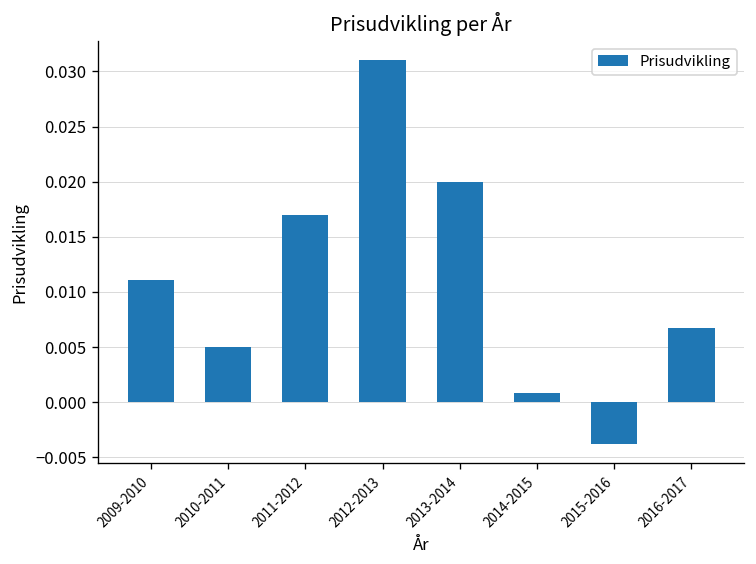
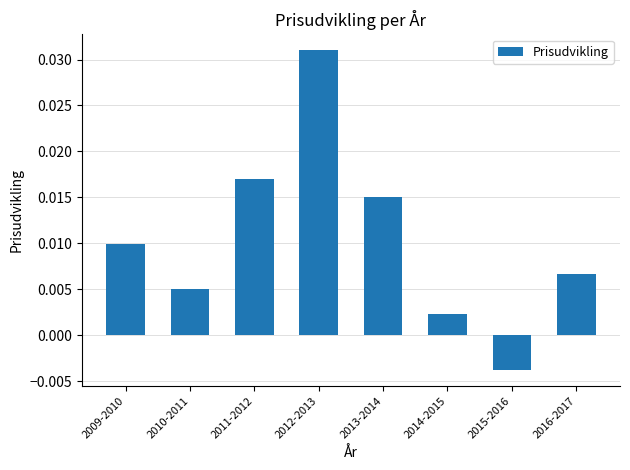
2009-2010: 0.011 -> 0.010
2013-2014: 0.020 -> 0.015
2014-2015: 0.001 -> 0.002
